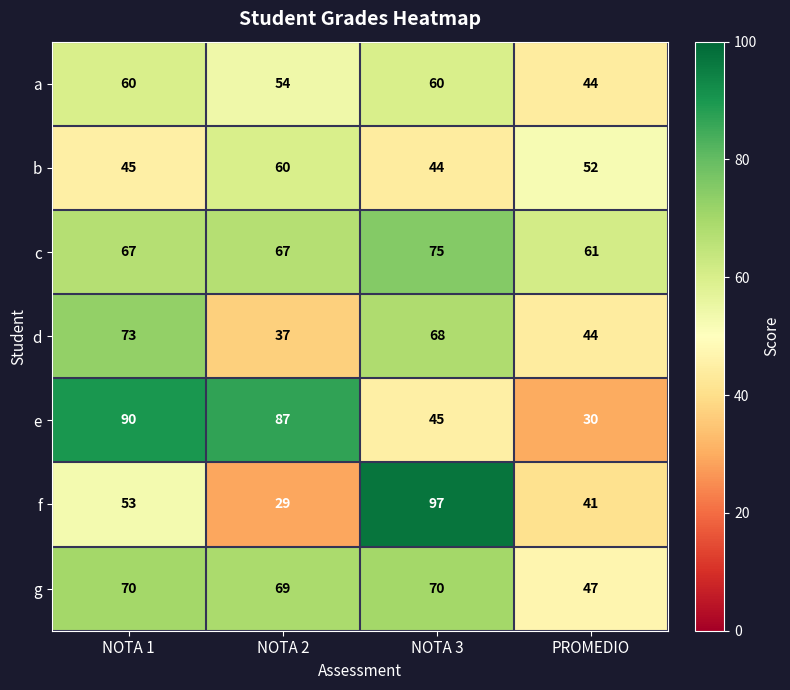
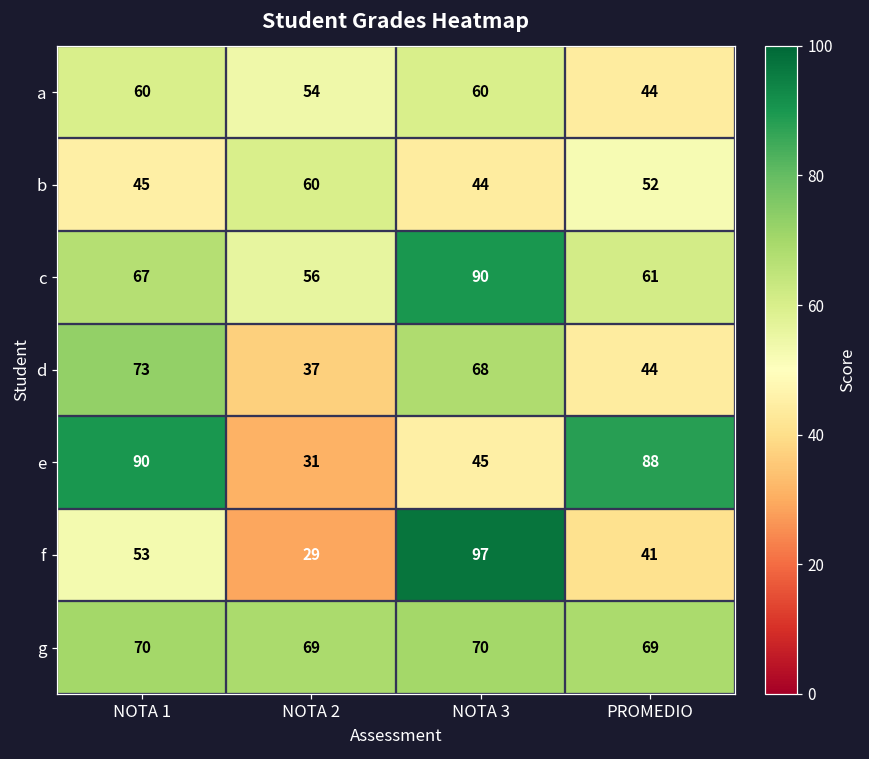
c, NOTA 2: 67 -> 56
c, NOTA 3: 75 -> 90
e, NOTA 2: 87 -> 31
e, PROMEDIO: 30 -> 88
g, PROMEDIO: 47 -> 69
